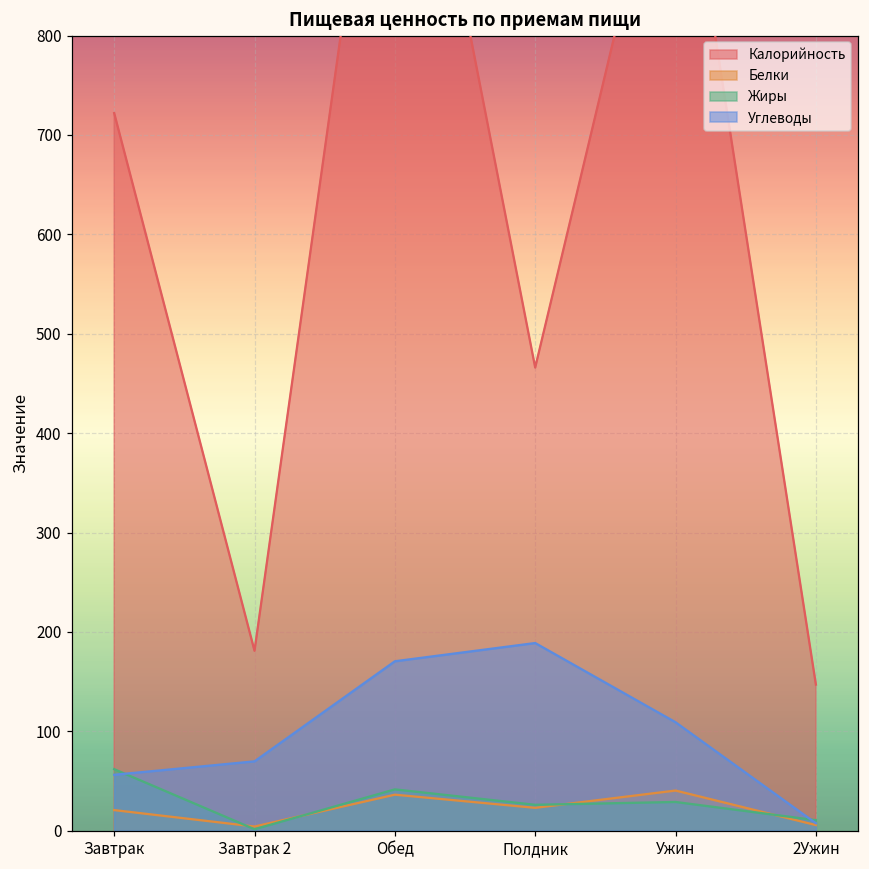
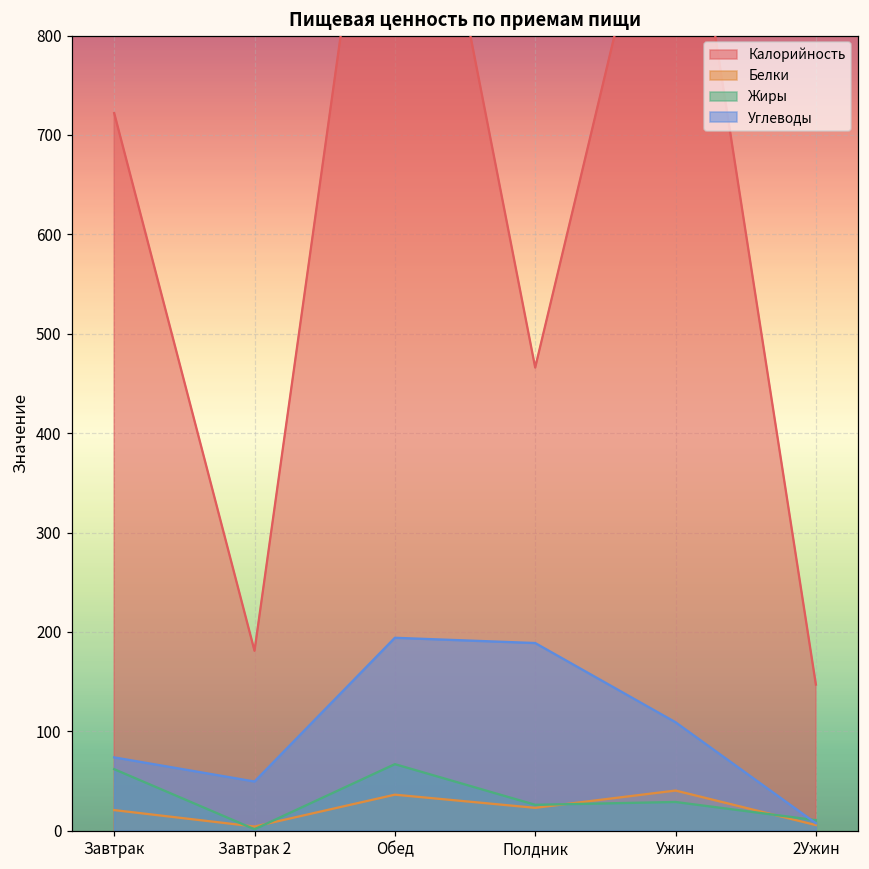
Углеводы, Завтрак: 60 -> 70
Углеводы, Завтрак 2: 70 -> 50
Жиры, Обед: 40 -> 70
Углеводы, Обед: 170 -> 190
